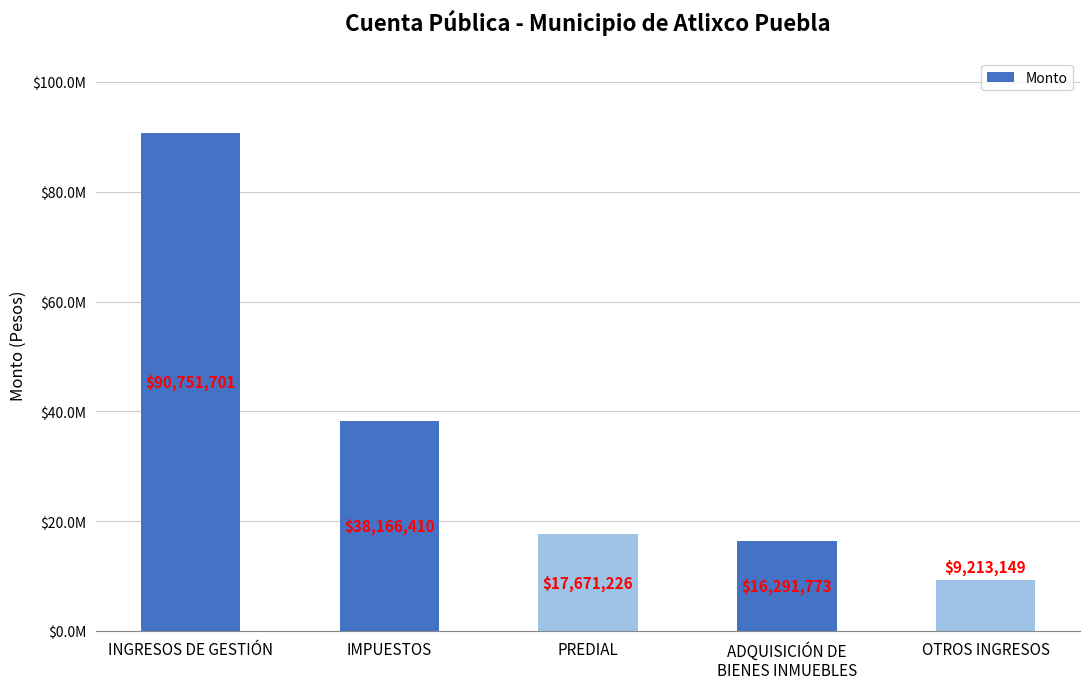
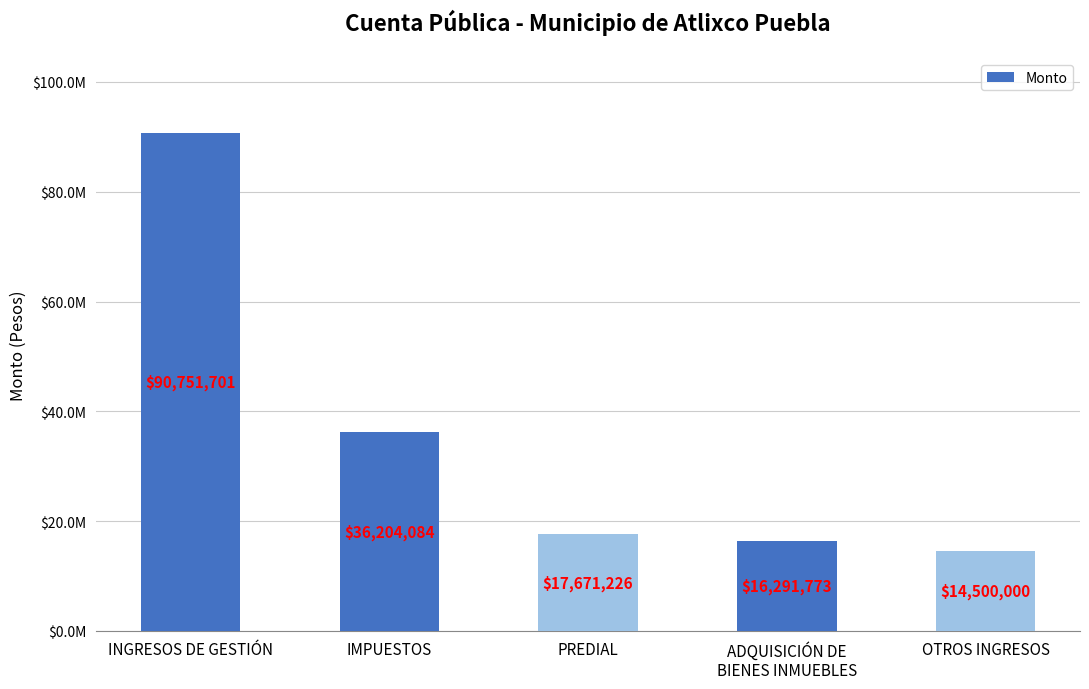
IMPUESTOS: $38,166,410 -> $36,204,084
OTROS INGRESOS: $9,213,149 -> $14,500,000
